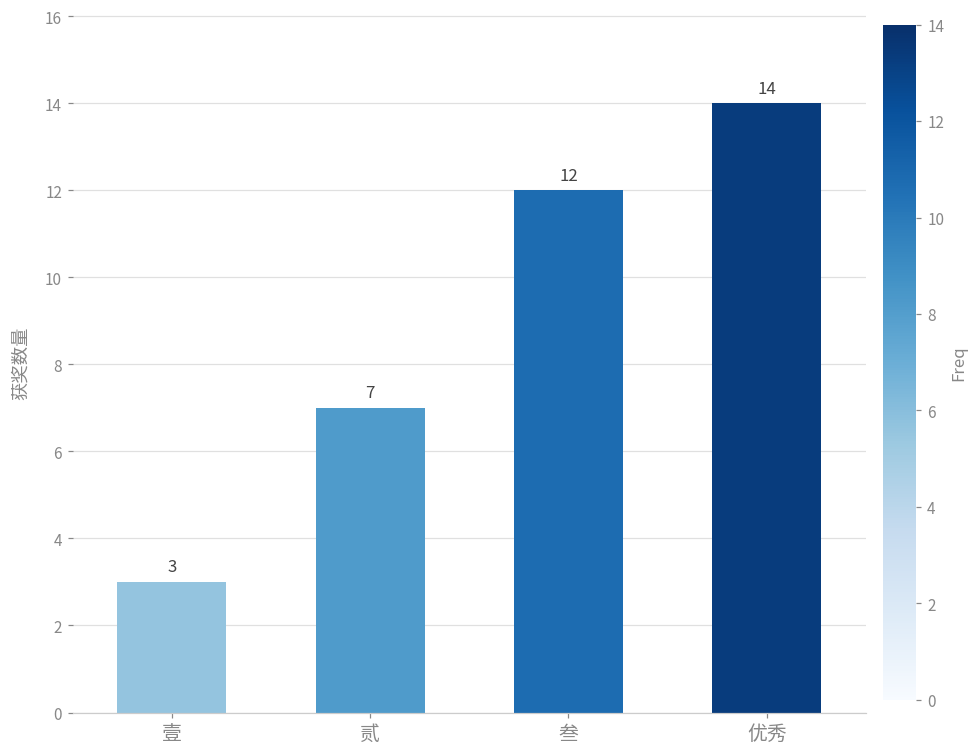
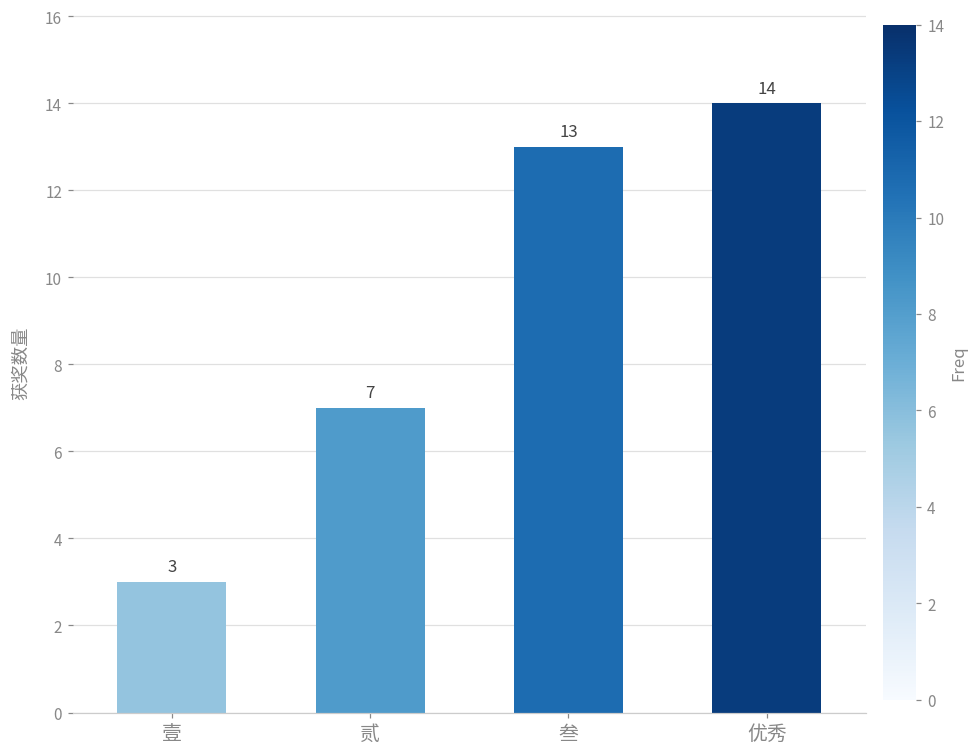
叁: 12 -> 13
